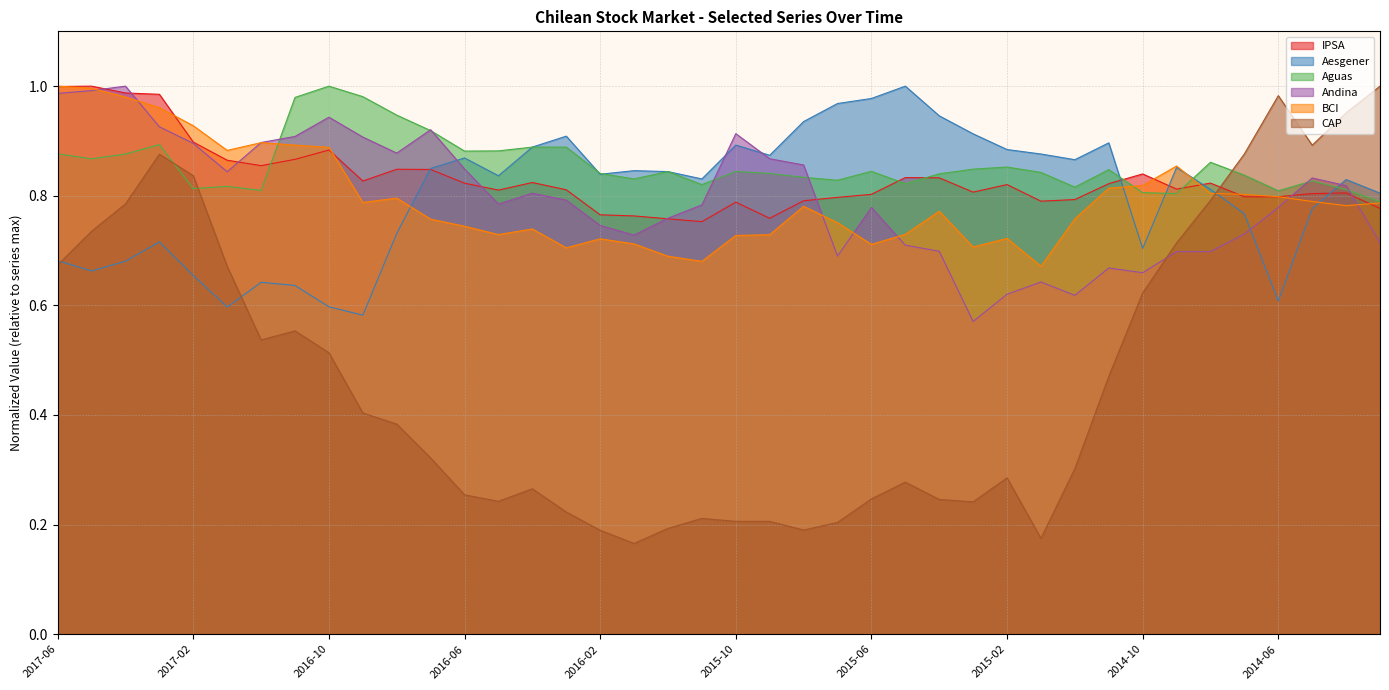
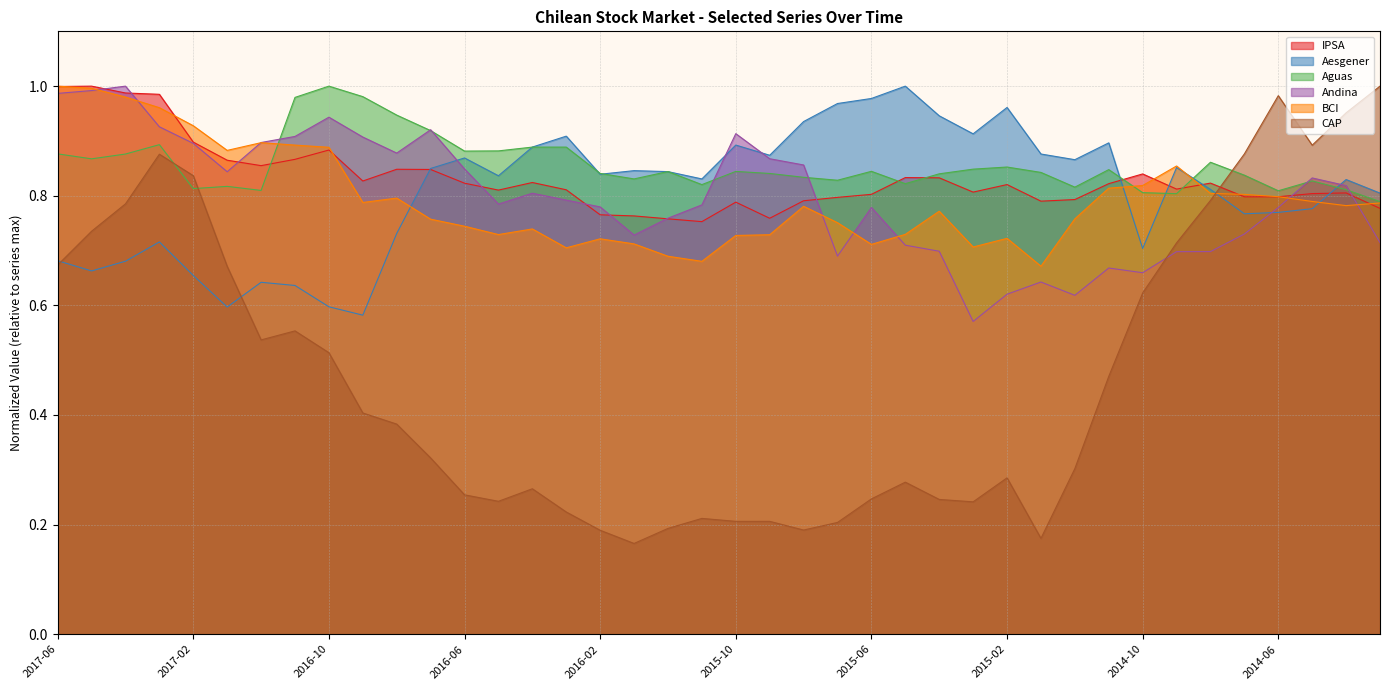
Andina, 2016-02: 0.75 -> 0.78
Aesgener, 2015-02: 0.88 -> 0.96
Aesgener, 2014-06: 0.61 -> 0.77
